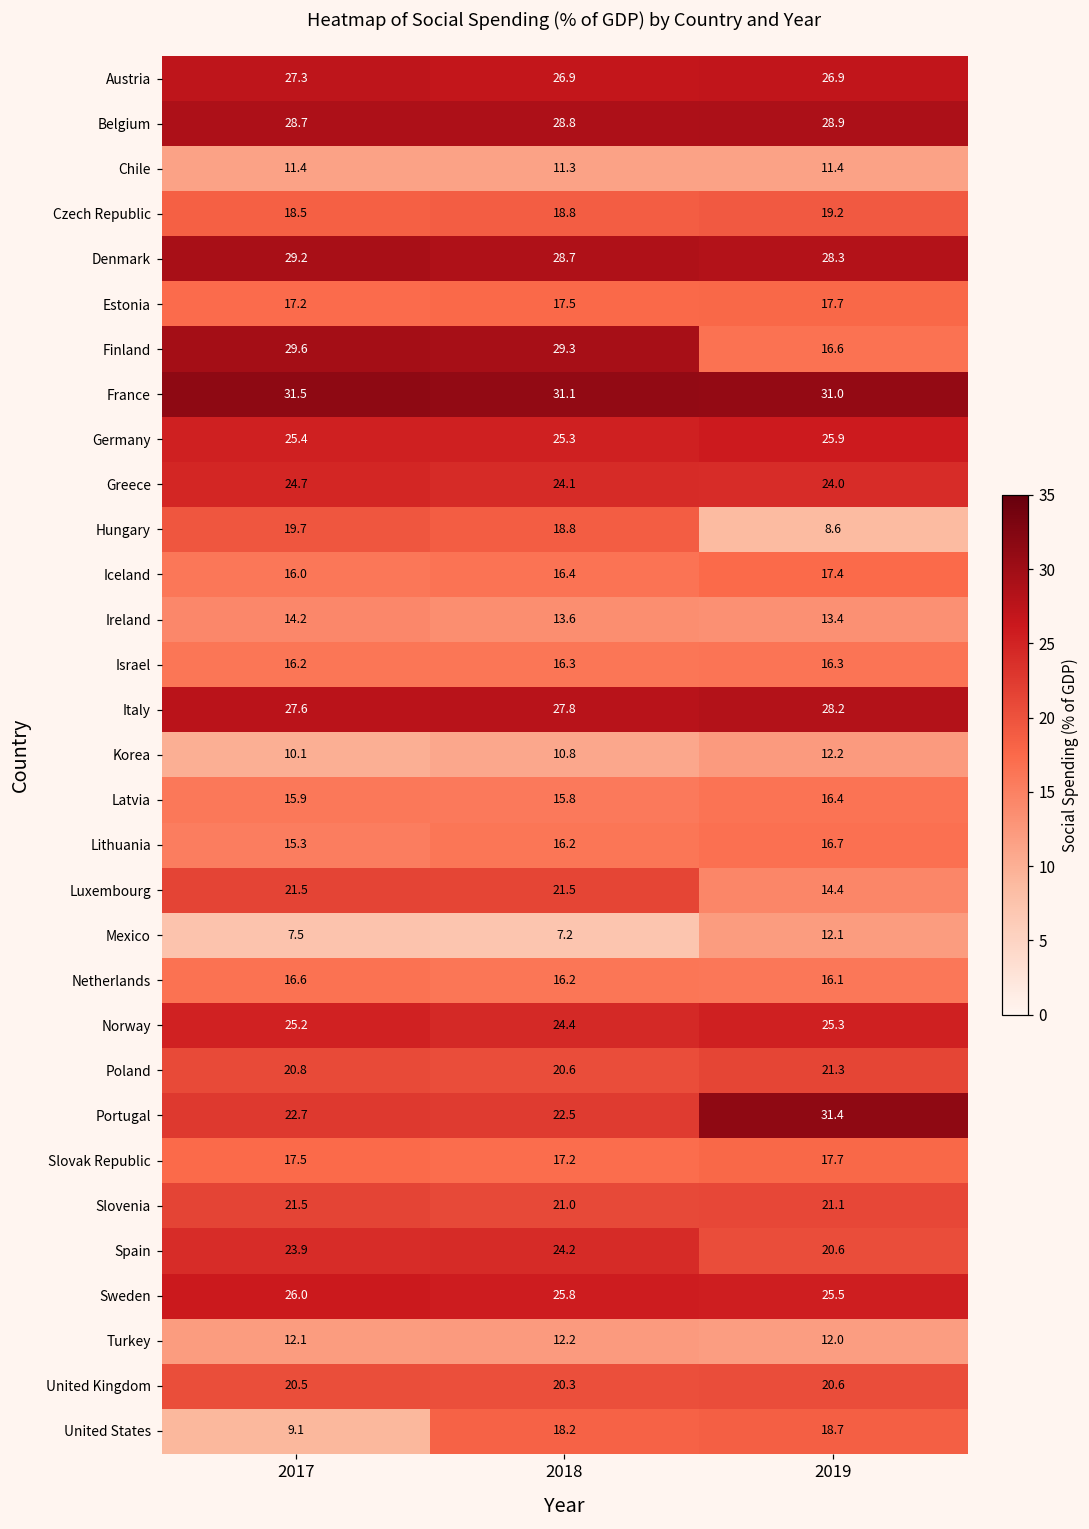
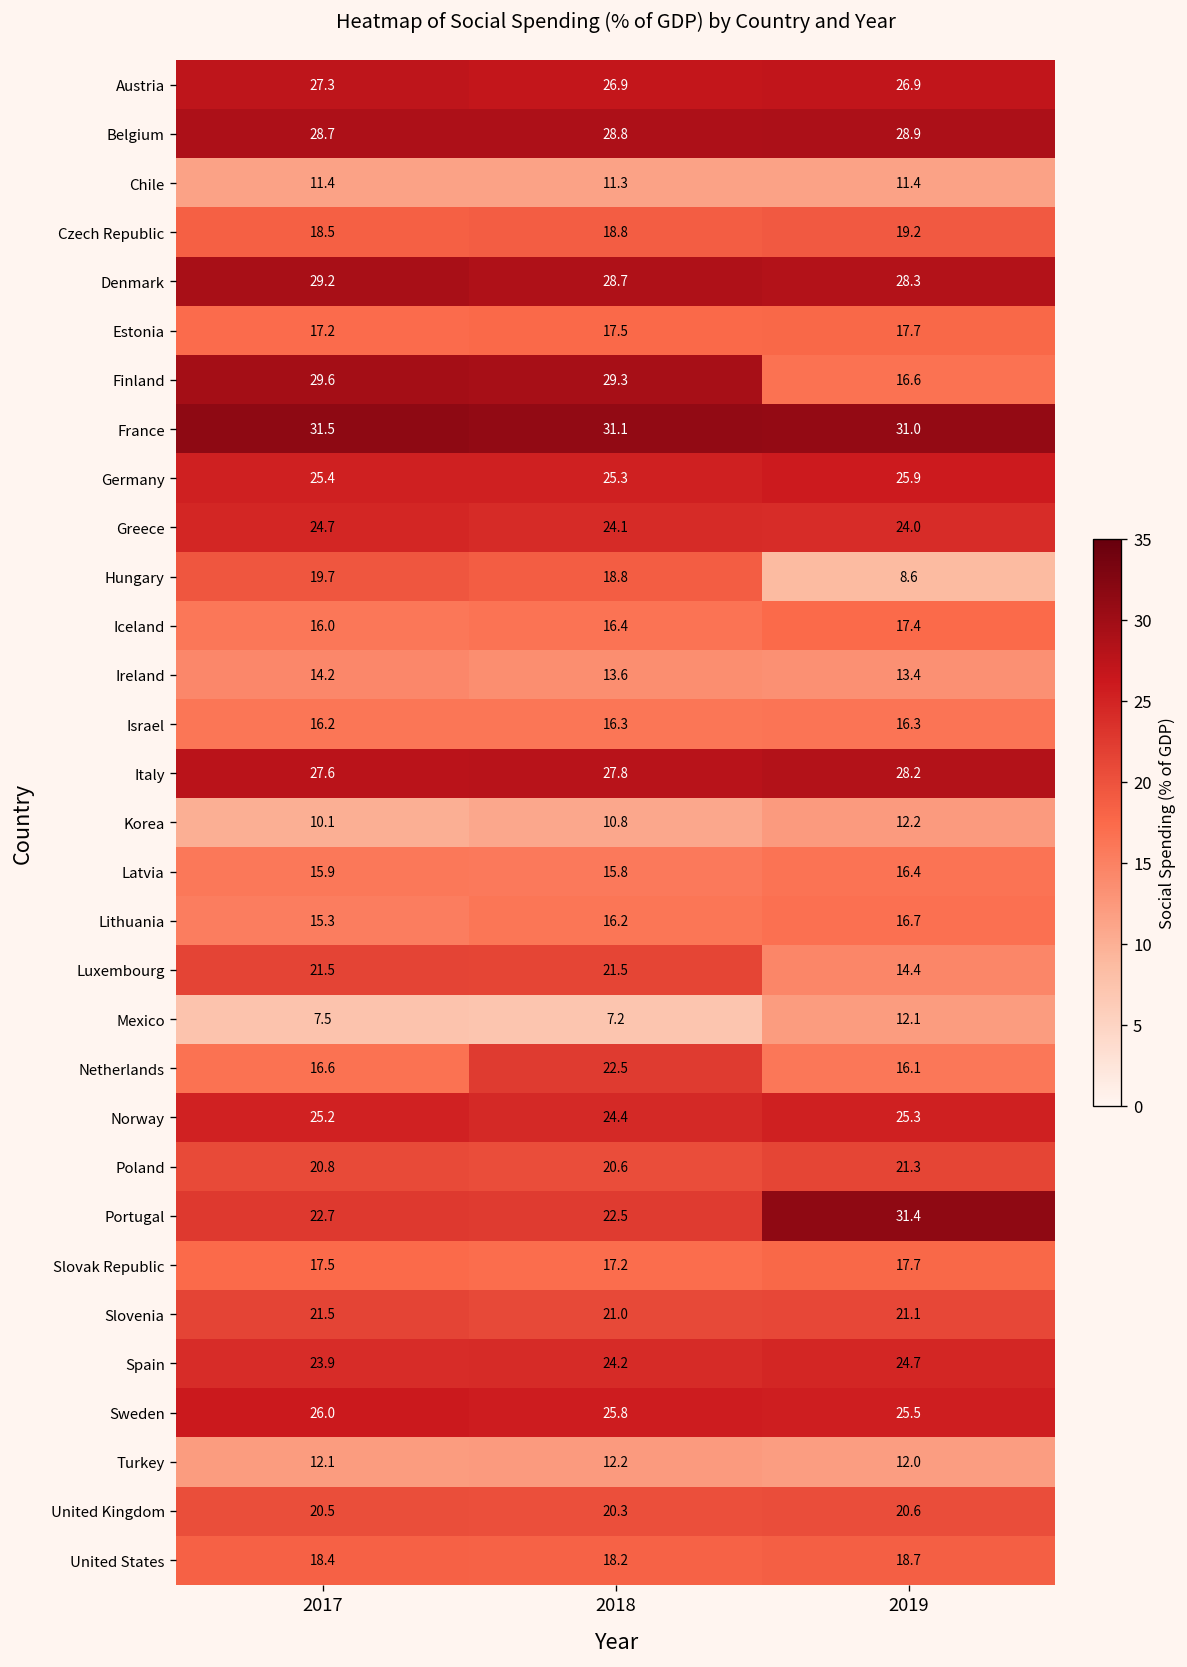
Netherlands, 2018: 16.2 -> 22.5
Spain, 2019: 20.6 -> 24.7
United States, 2017: 9.1 -> 18.4
